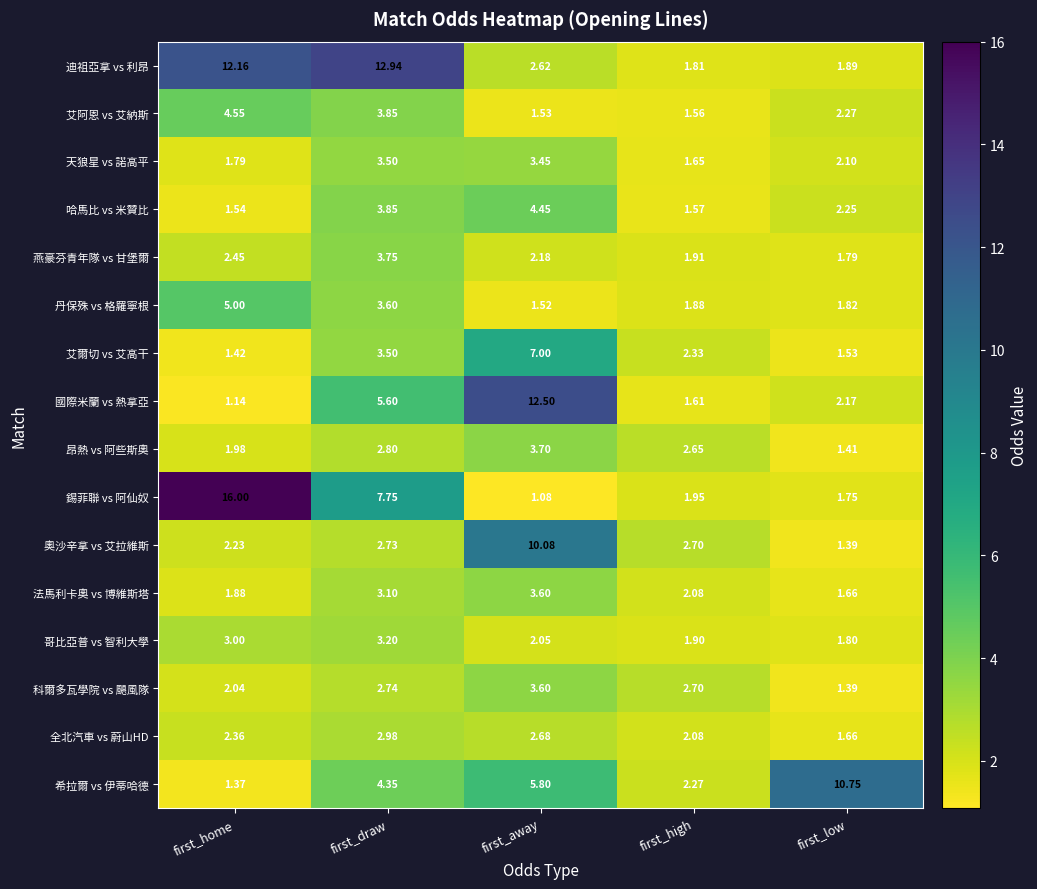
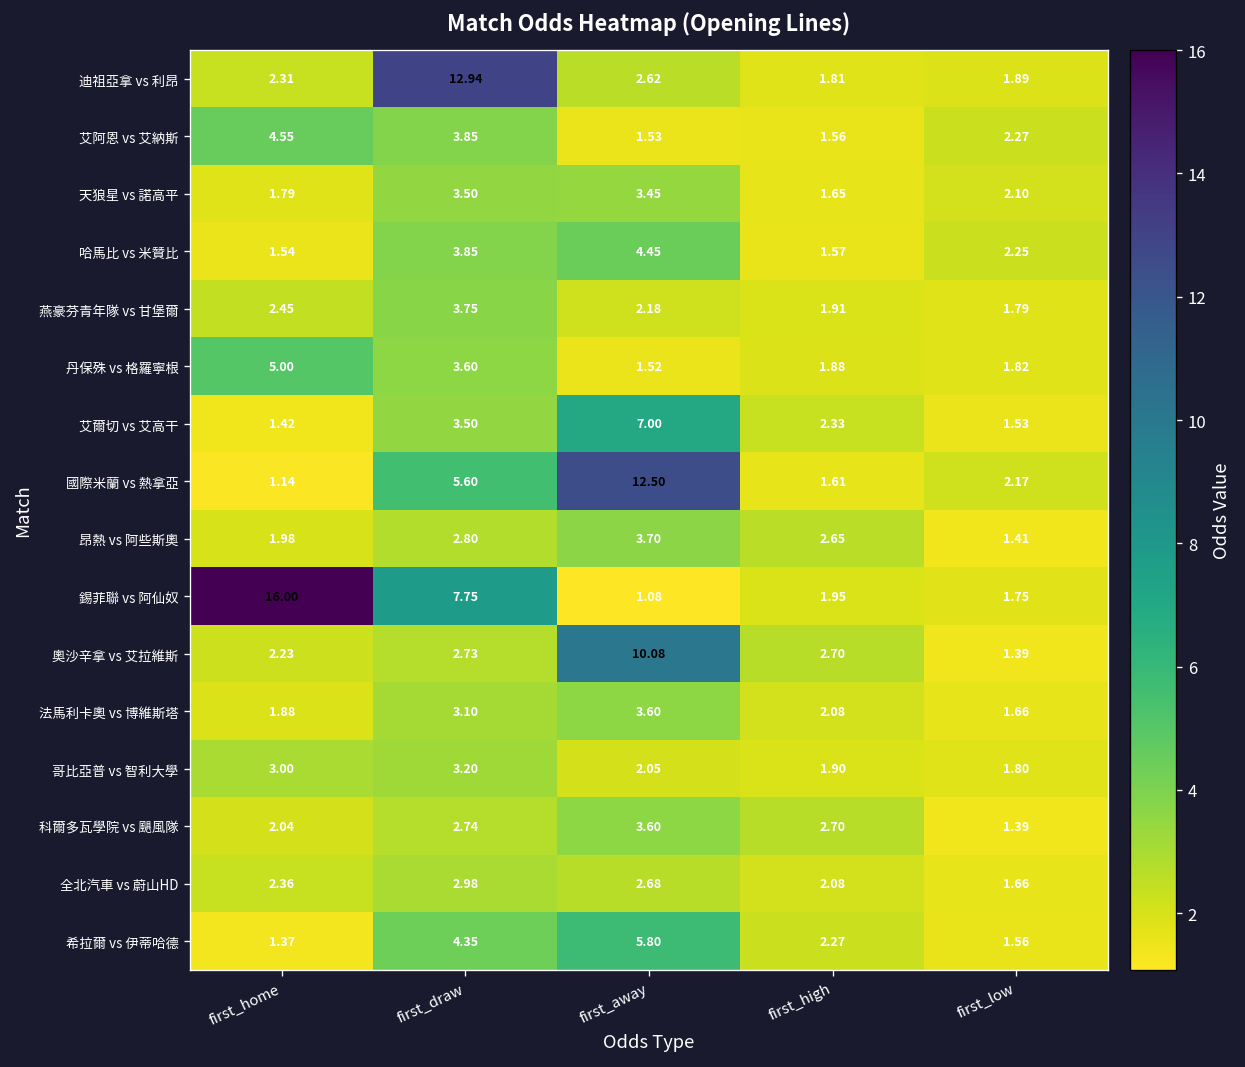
迪祖亞拿 vs 利昂, first_home: 12.16 -> 2.31
希拉爾 vs 伊蒂哈德, first_low: 10.75 -> 1.56
